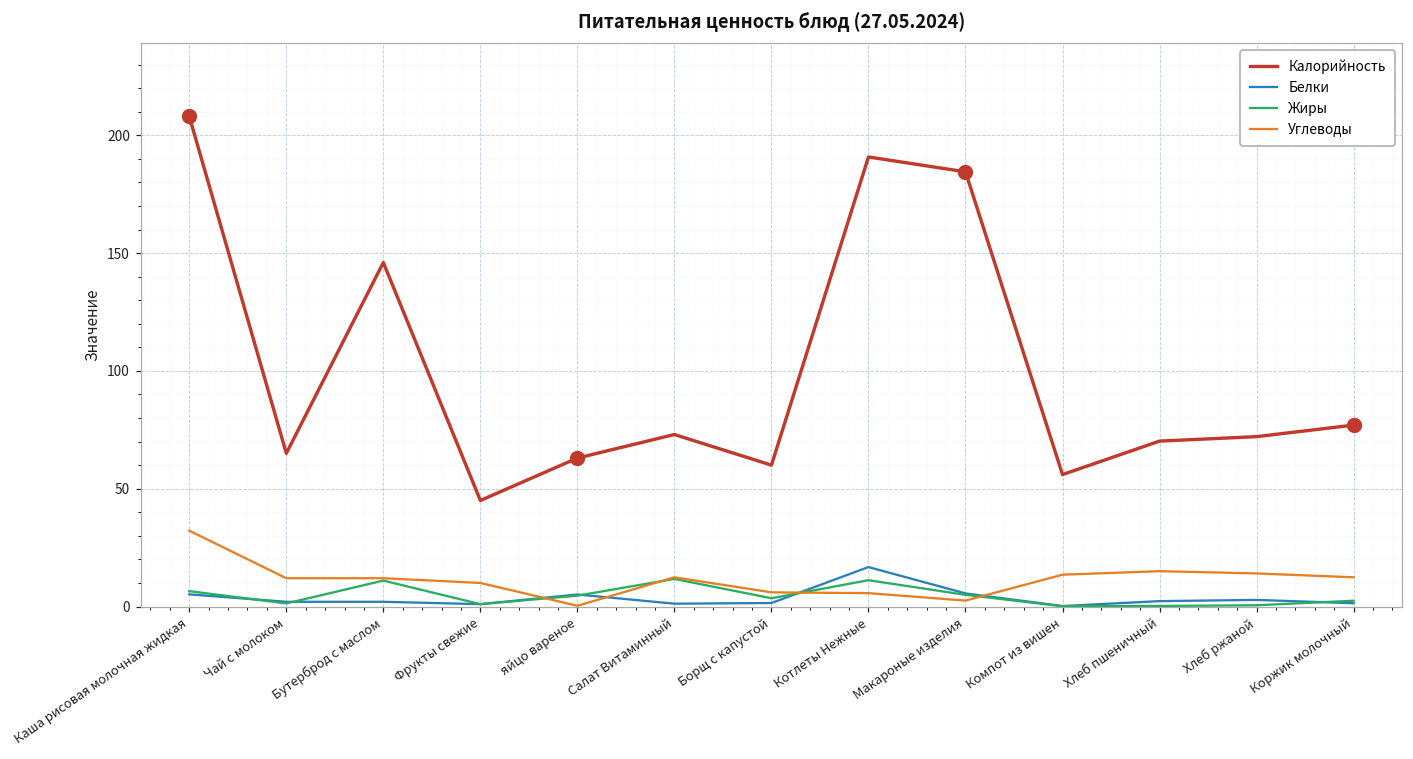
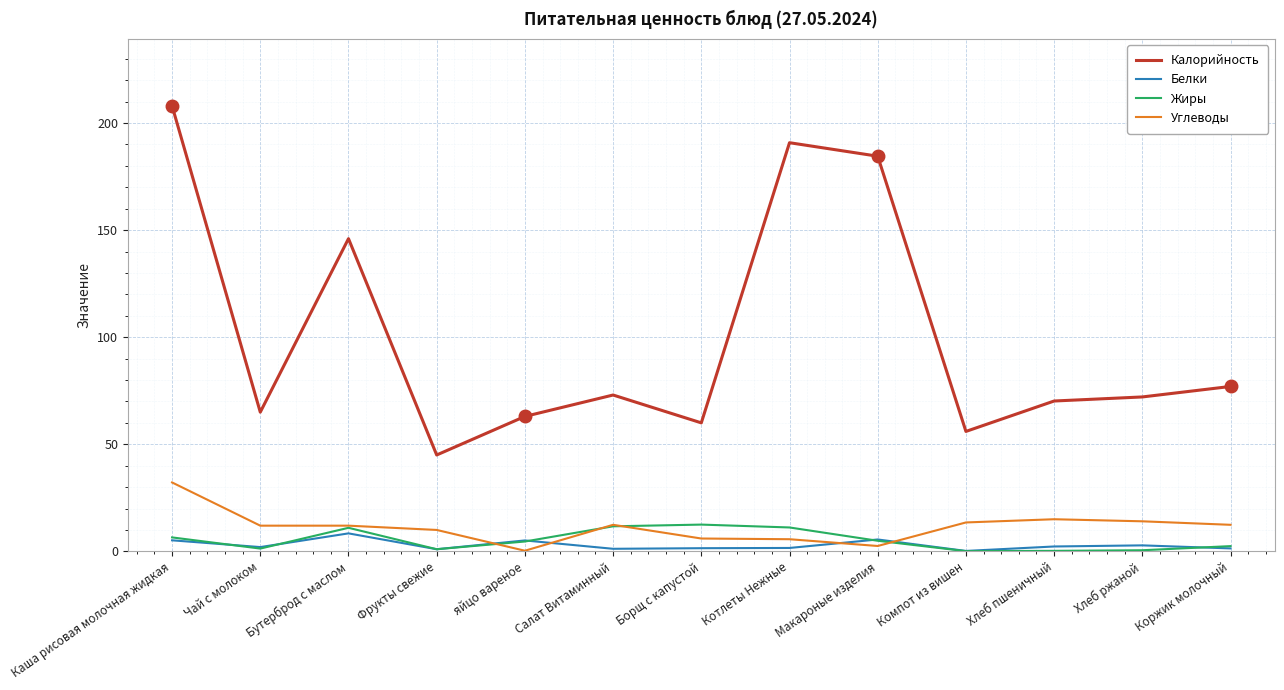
Белки, Бутерброд с маслом: 2 -> 8
Жиры, Борщ с капустой: 4 -> 13
Белки, Котлеты Нежные: 17 -> 2
